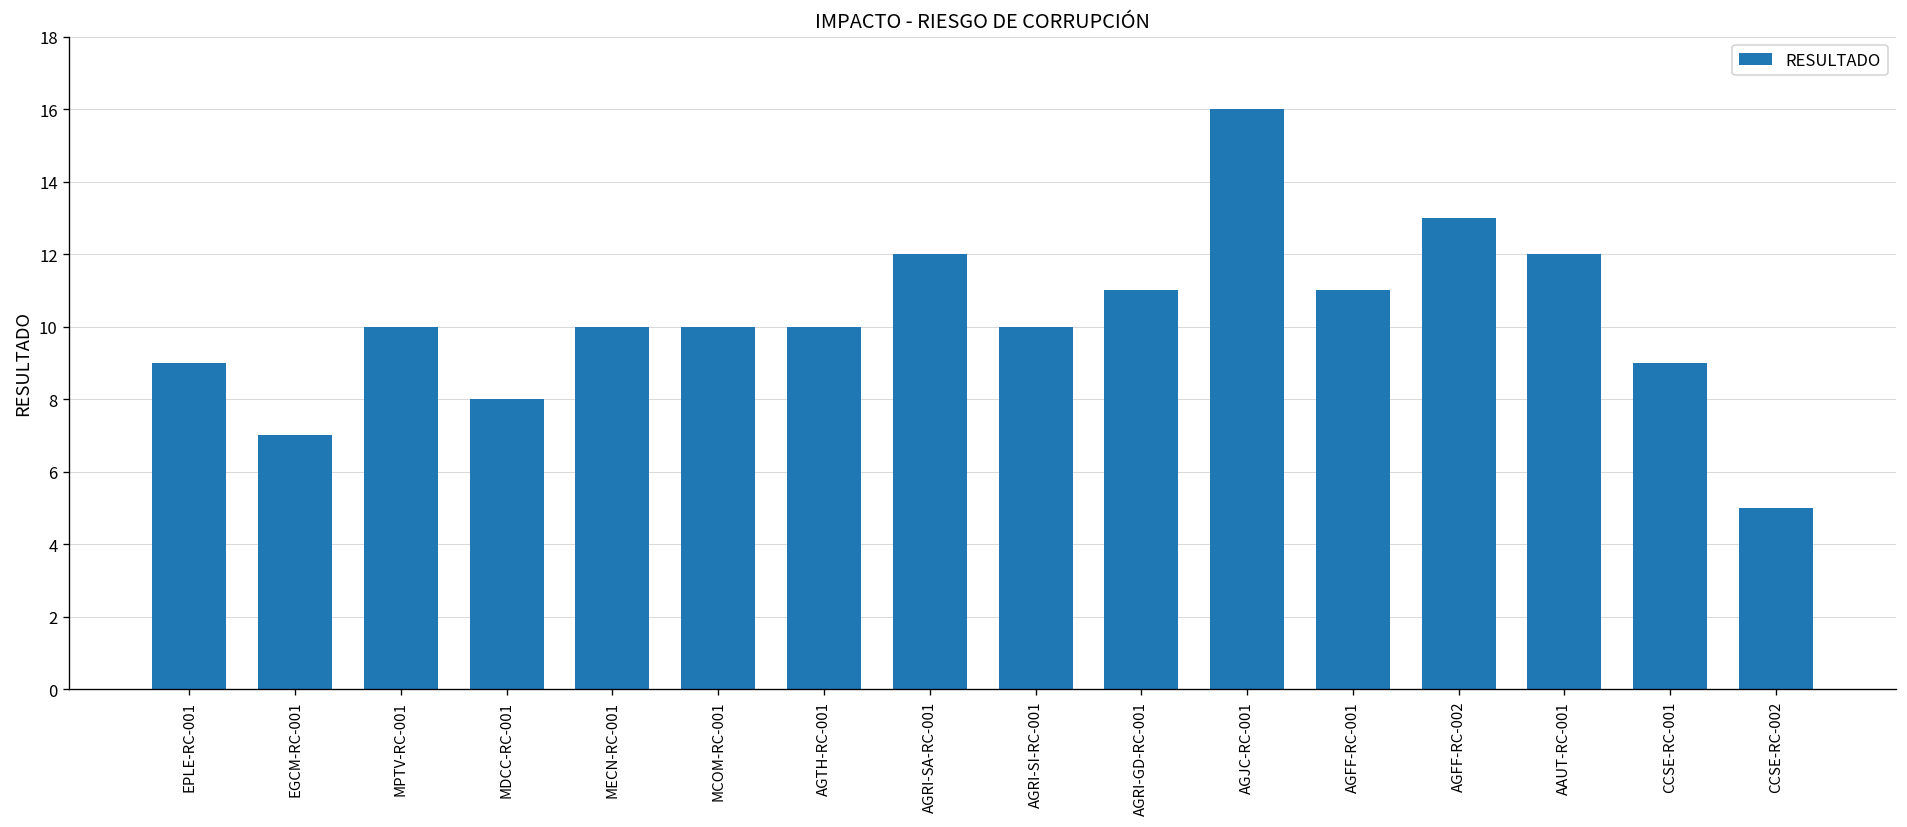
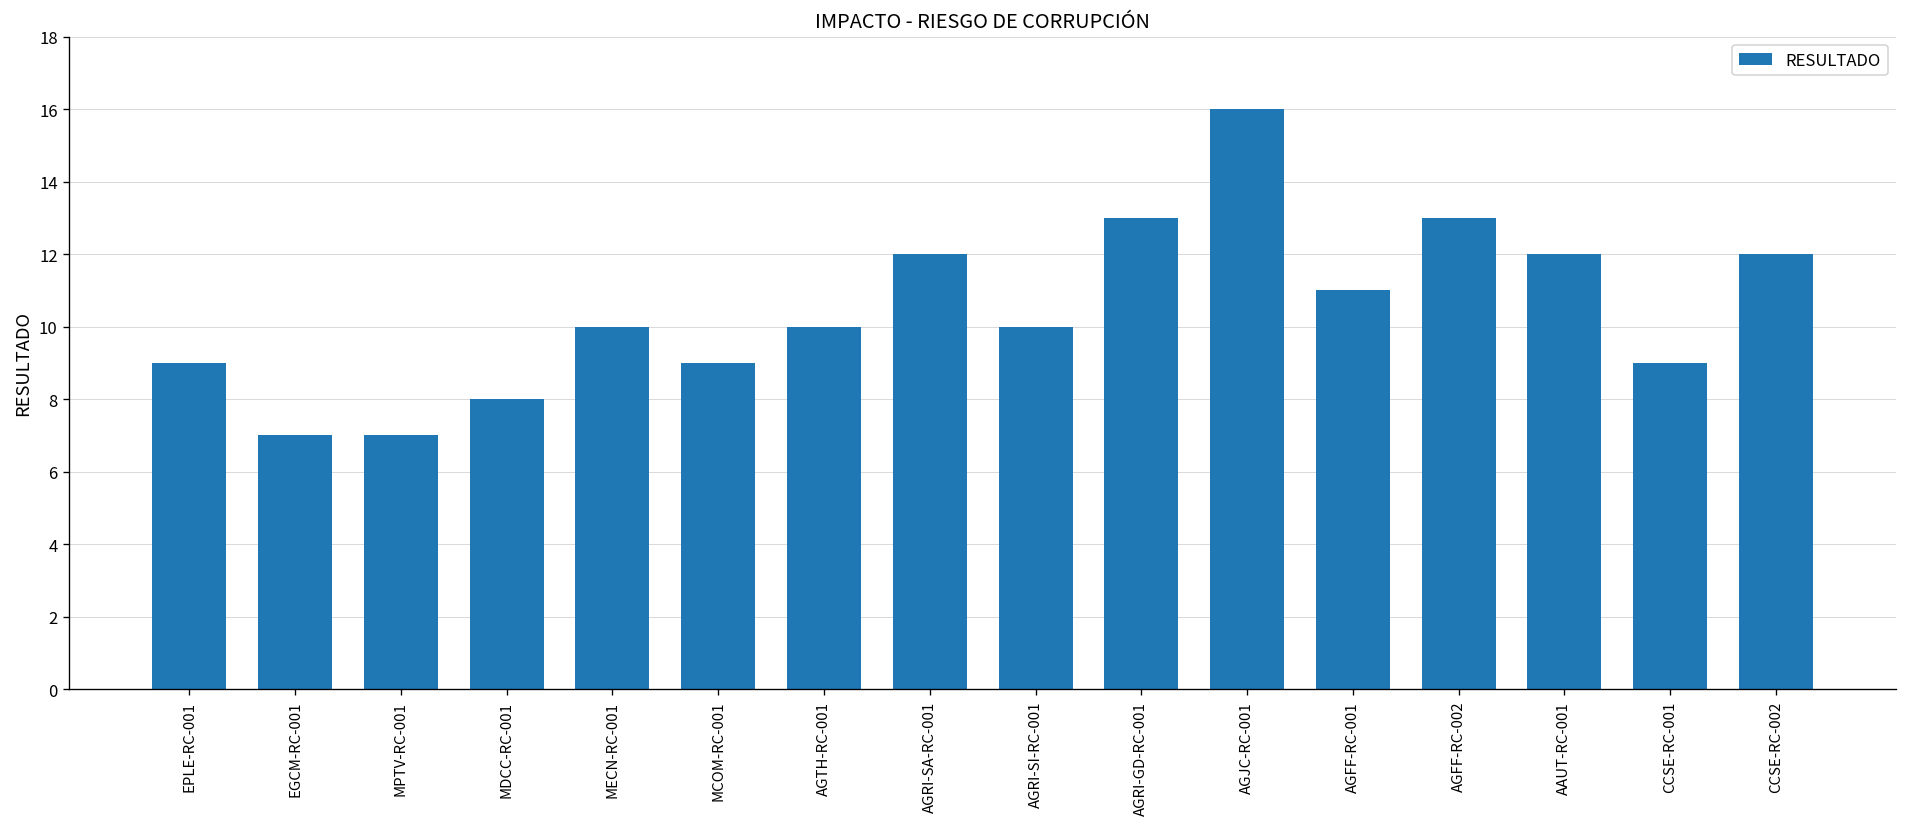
MPTV-RC-001: 10 -> 7
MCOM-RC-001: 10 -> 9
AGRI-GD-RC-001: 11 -> 13
CCSE-RC-002: 5 -> 12
